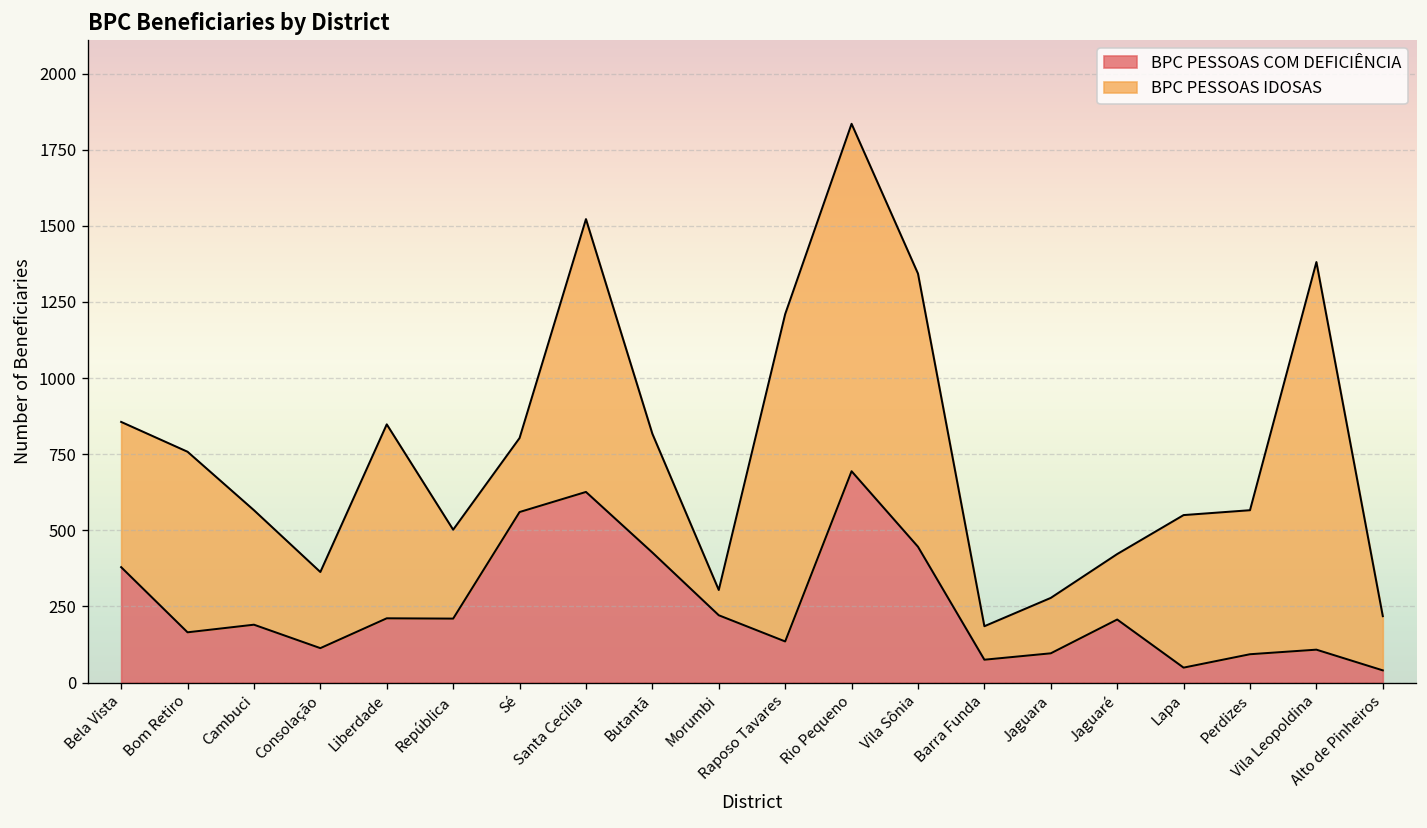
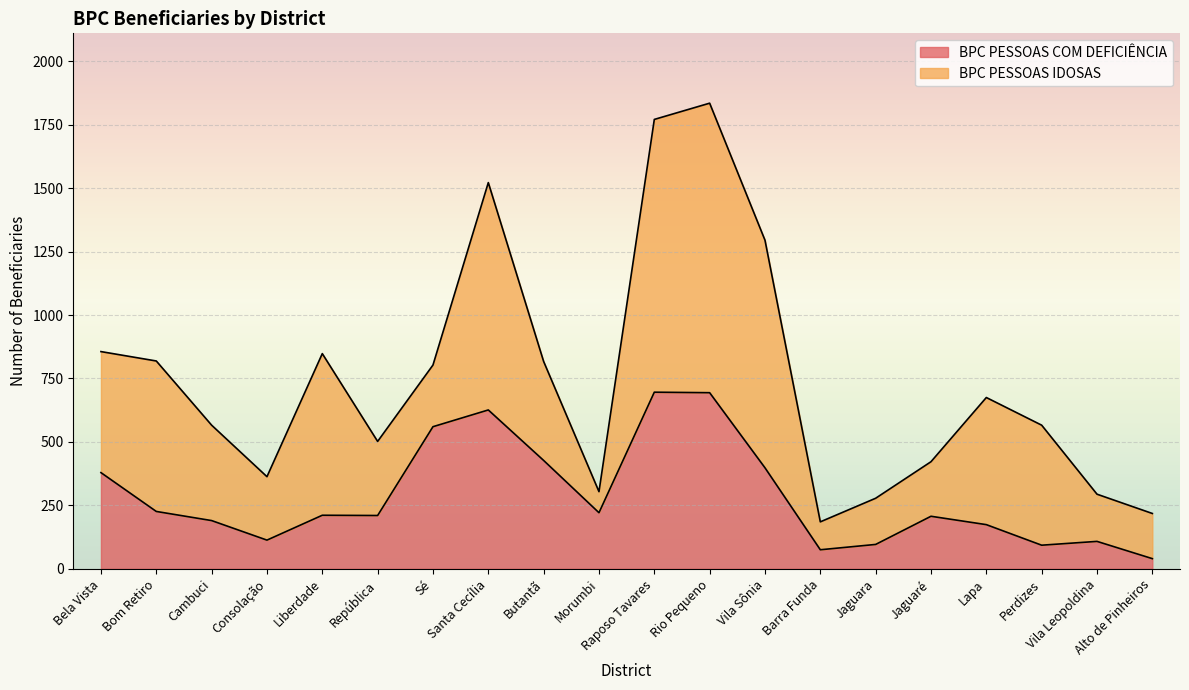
BPC PESSOAS COM DEFICIÊNCIA, Bom Retiro: 170 -> 230
BPC PESSOAS COM DEFICIÊNCIA, Raposo Tavares: 140 -> 700
BPC PESSOAS COM DEFICIÊNCIA, Vila Sônia: 450 -> 400
BPC PESSOAS COM DEFICIÊNCIA, Lapa: 50 -> 170
BPC PESSOAS IDOSAS, Vila Leopoldina: 1270 -> 190
